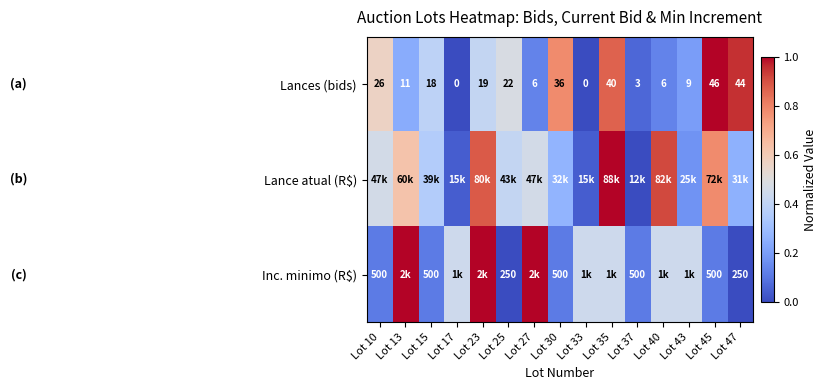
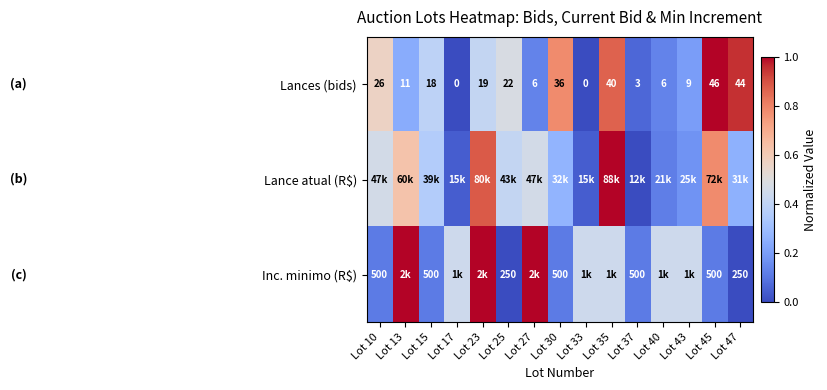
Lance atual (R$), Lot 40: 82k -> 21k
